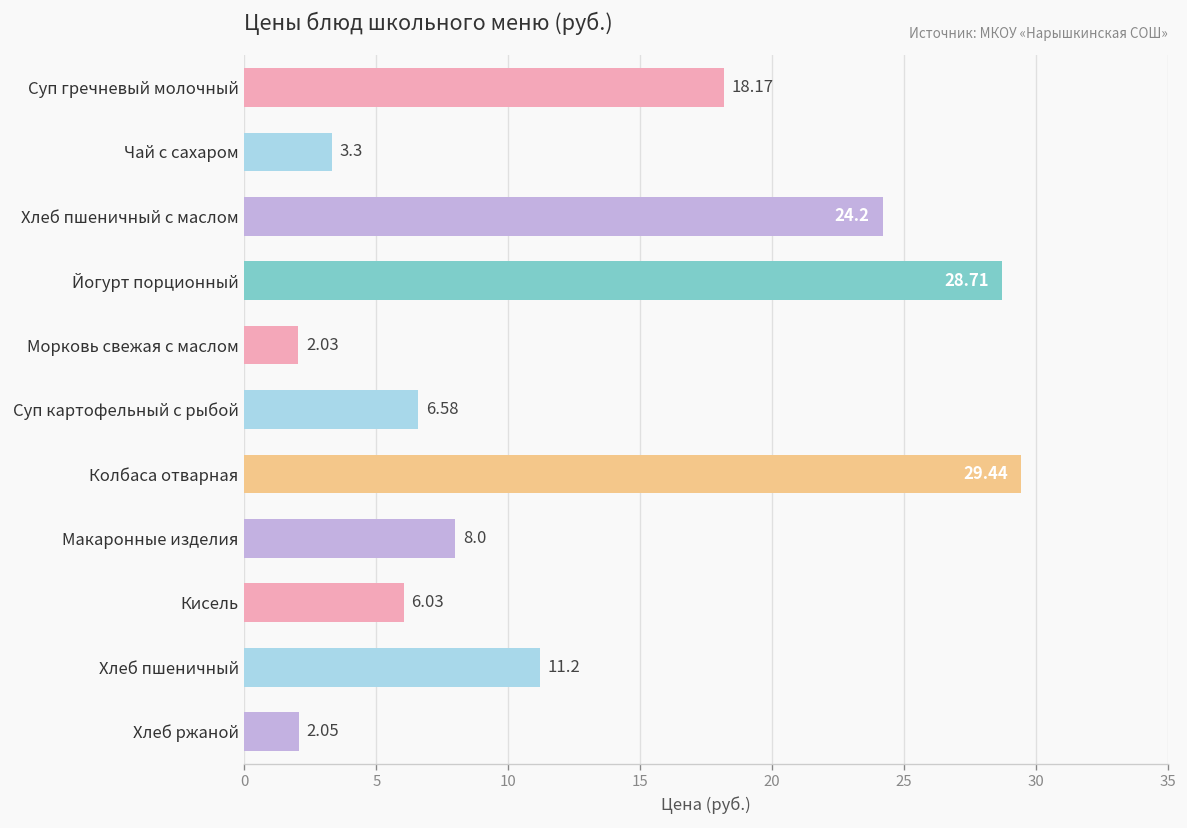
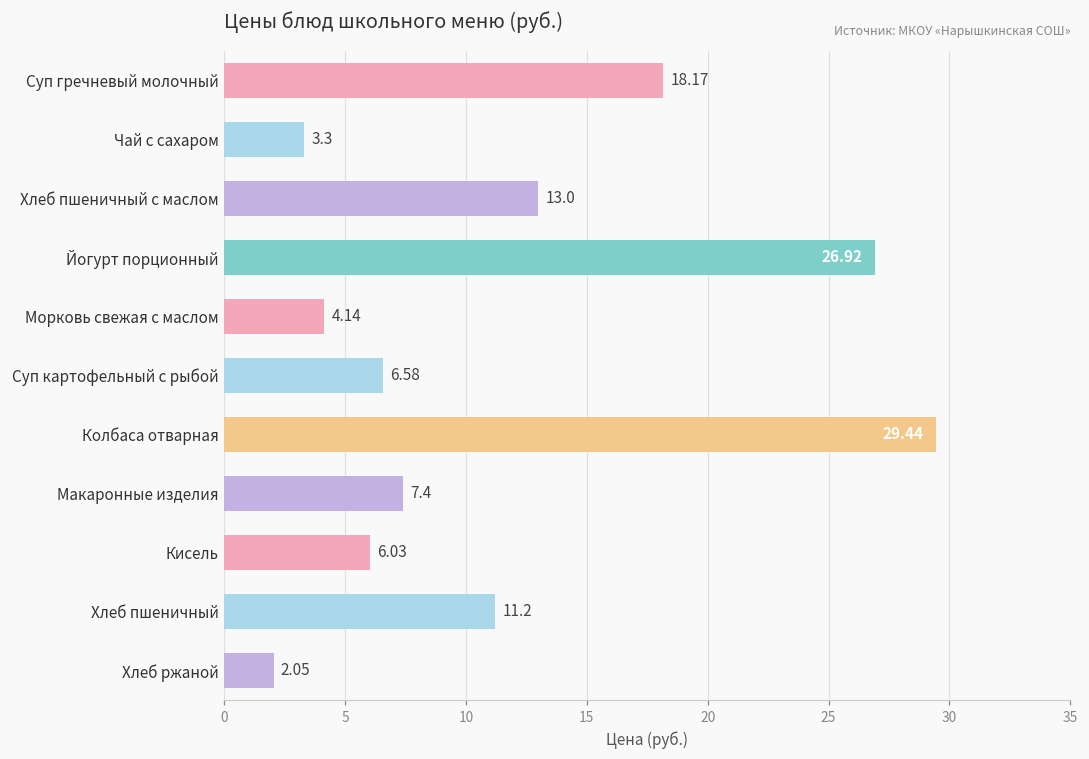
Хлеб пшеничный с маслом: 24.2 -> 13.0
Йогурт порционный: 28.71 -> 26.92
Морковь свежая с маслом: 2.03 -> 4.14
Макаронные изделия: 8.0 -> 7.4
